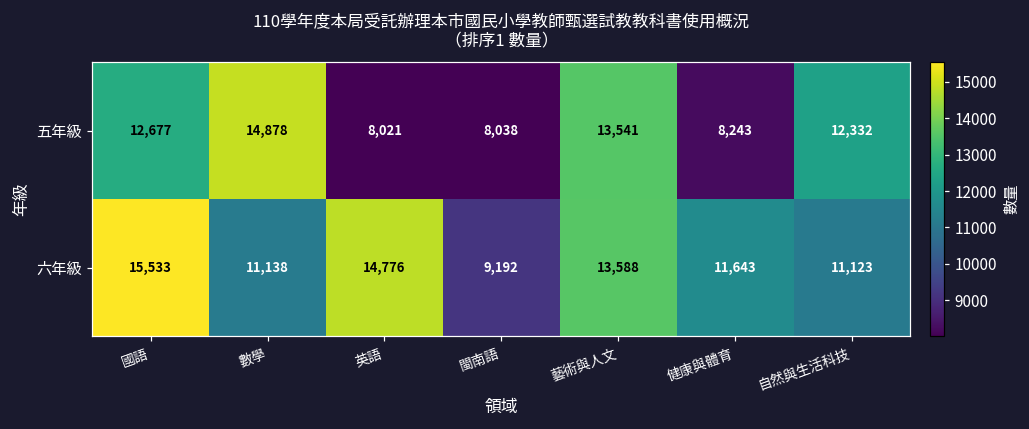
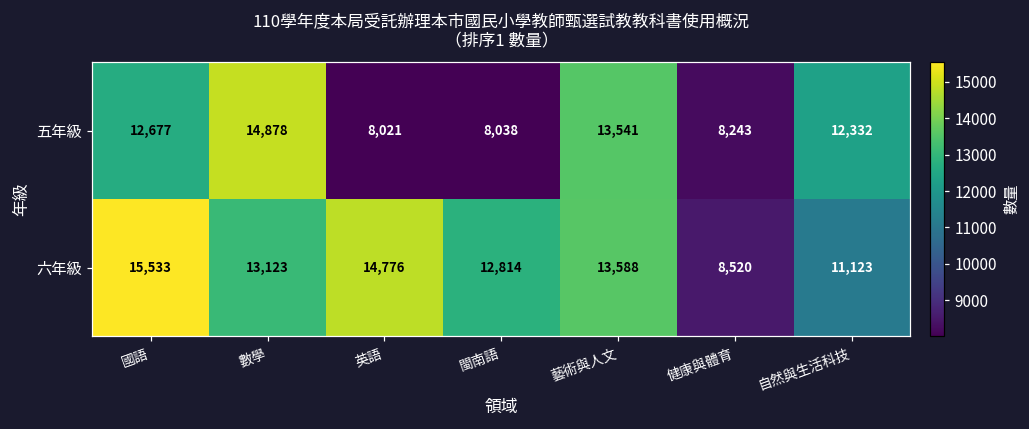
六年級, 數學: 11,138 -> 13,123
六年級, 閩南語: 9,192 -> 12,814
六年級, 健康與體育: 11,643 -> 8,520
